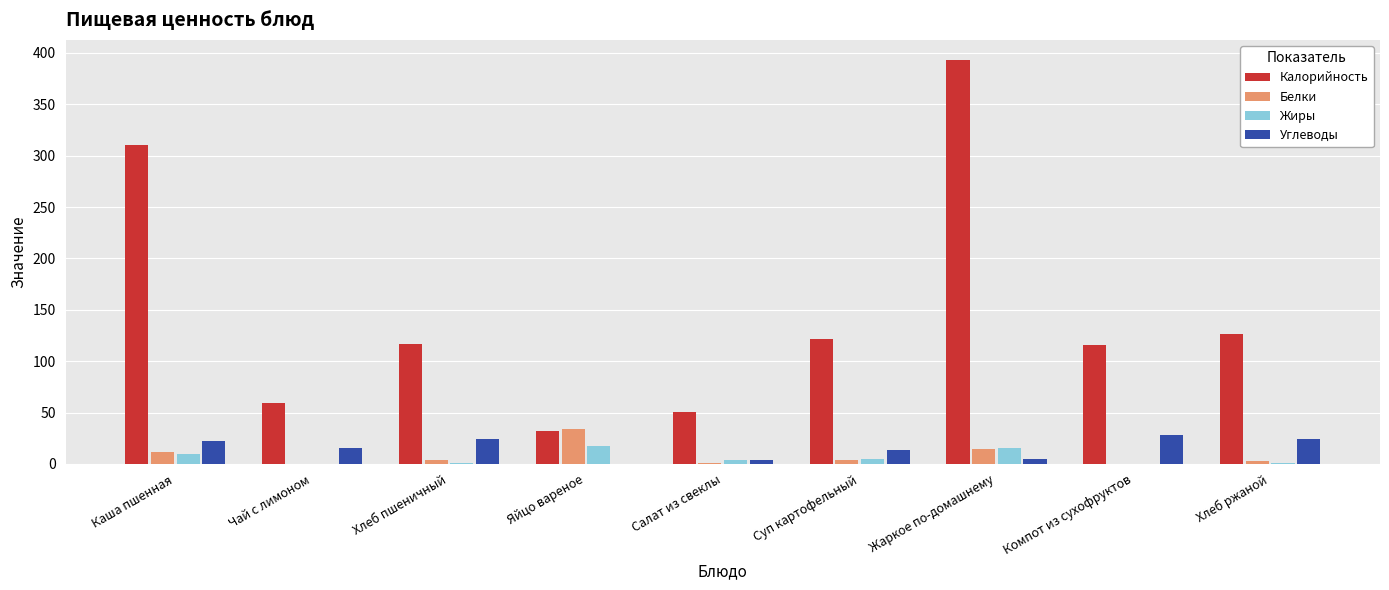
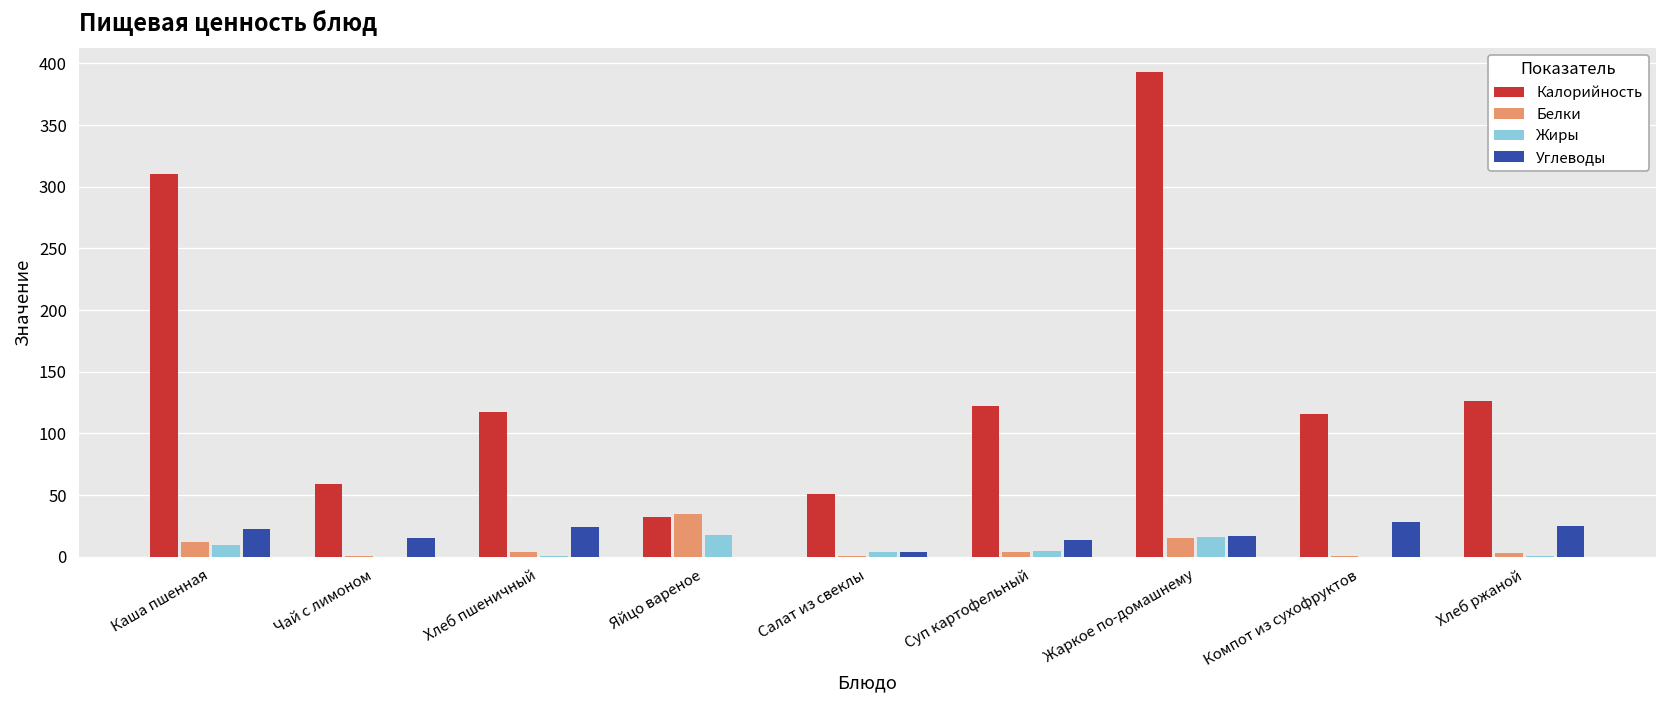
Углеводы, Жаркое по-домашнему: 5 -> 17
